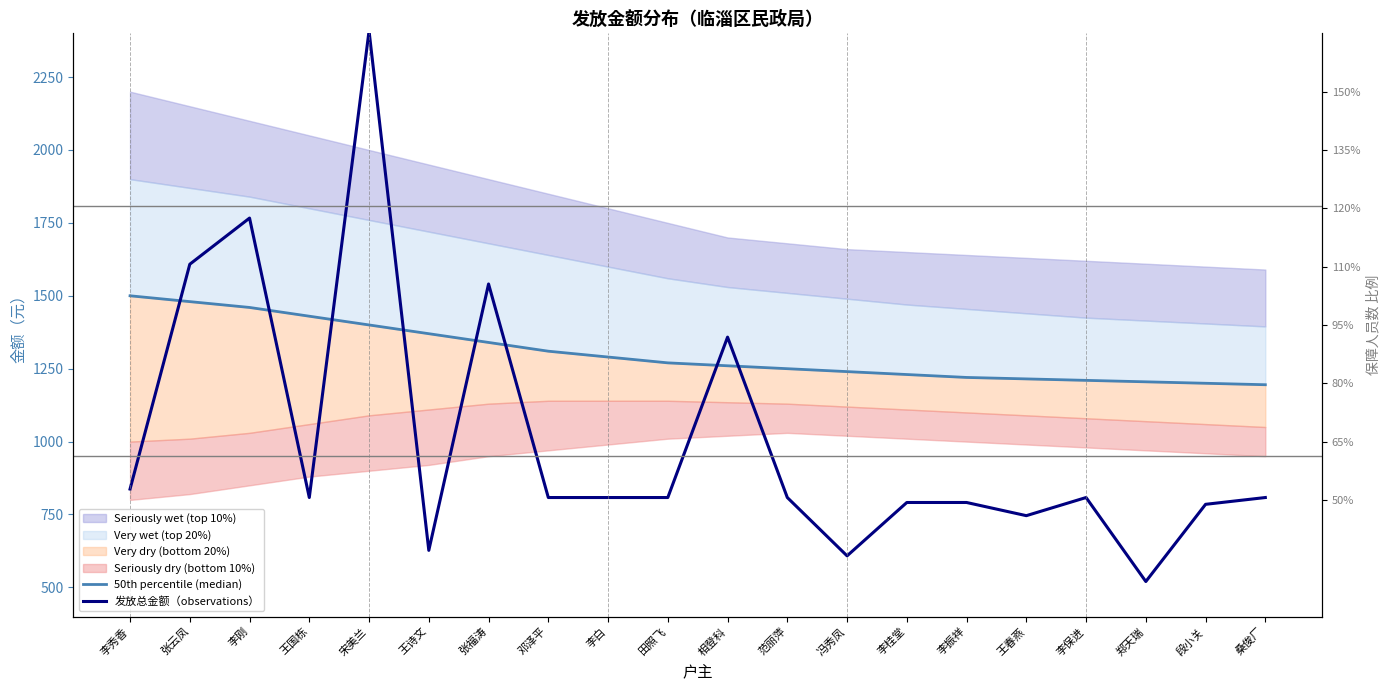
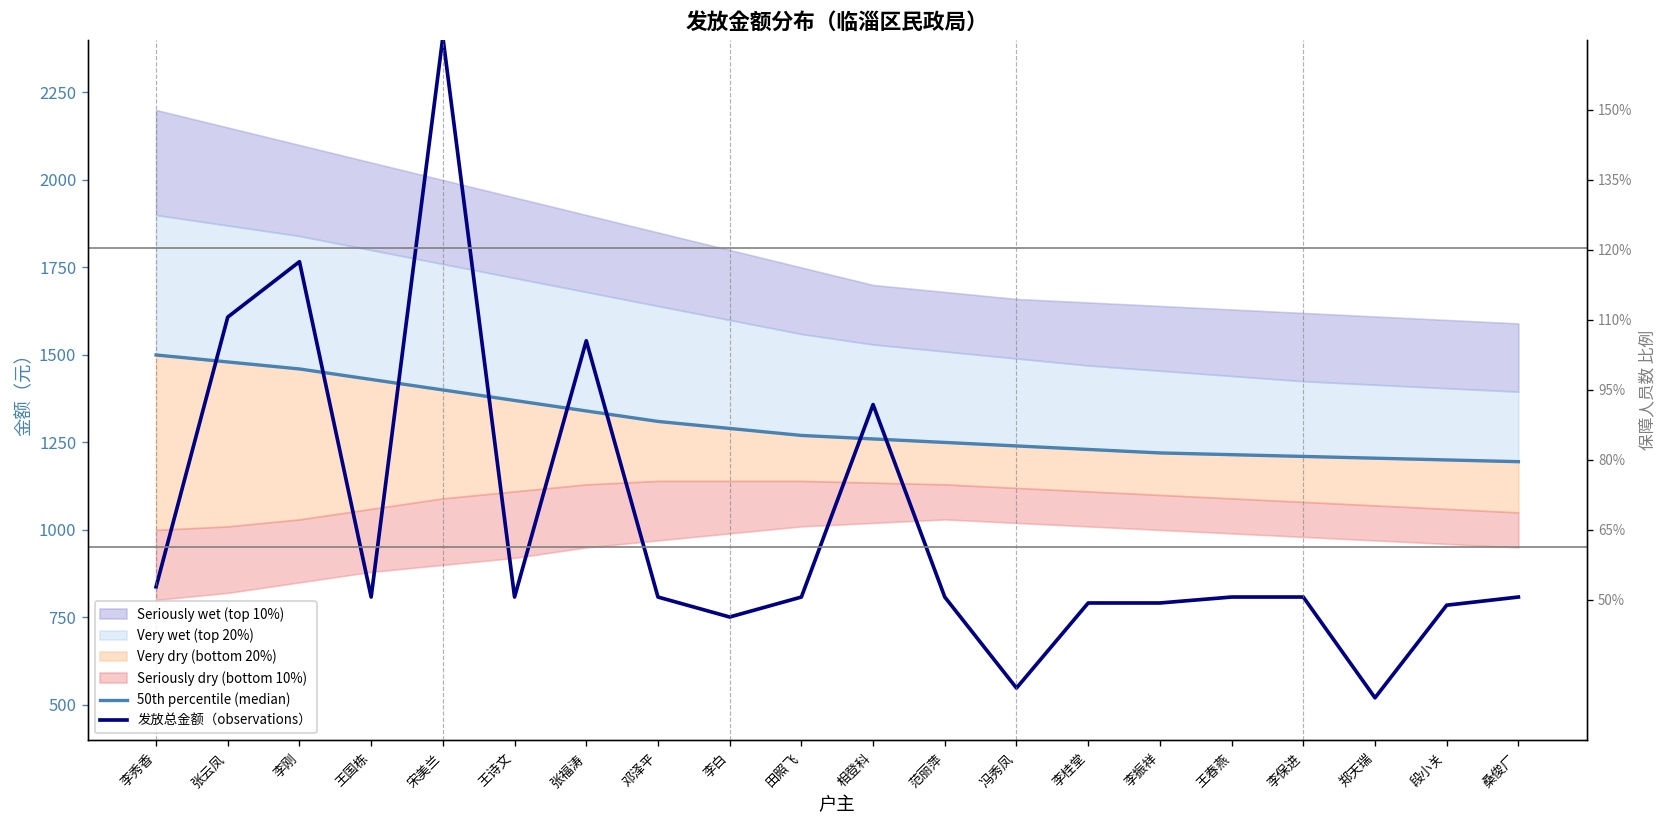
发放总金额（observations）, 王诗文: 630 -> 810
发放总金额（observations）, 李白: 810 -> 750
发放总金额（observations）, 冯秀凤: 610 -> 550
发放总金额（observations）, 王春燕: 750 -> 810
